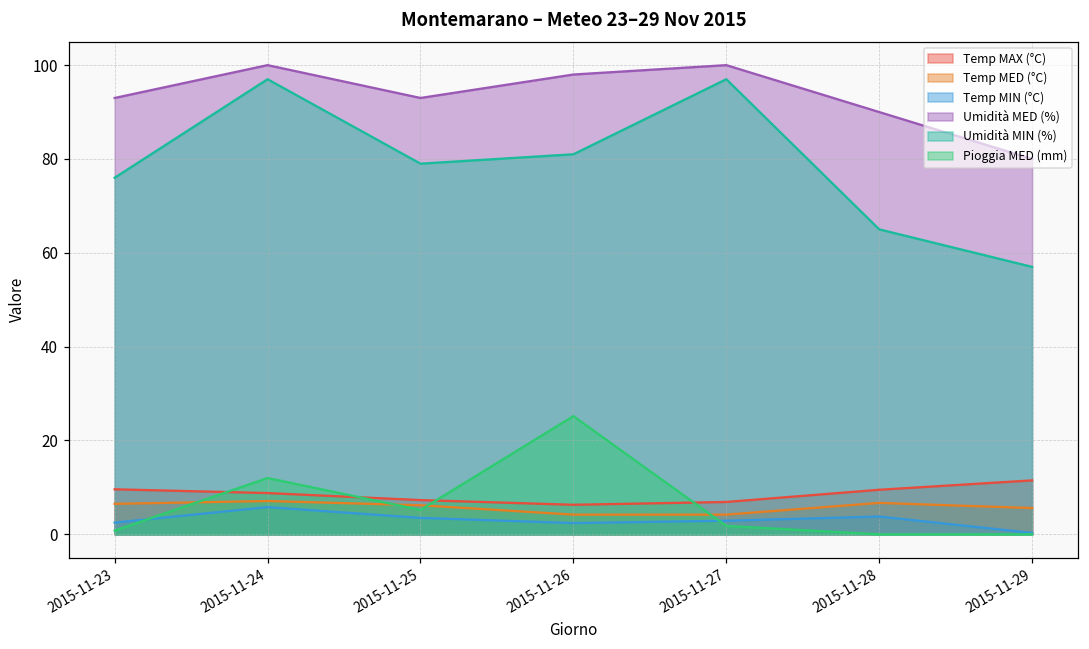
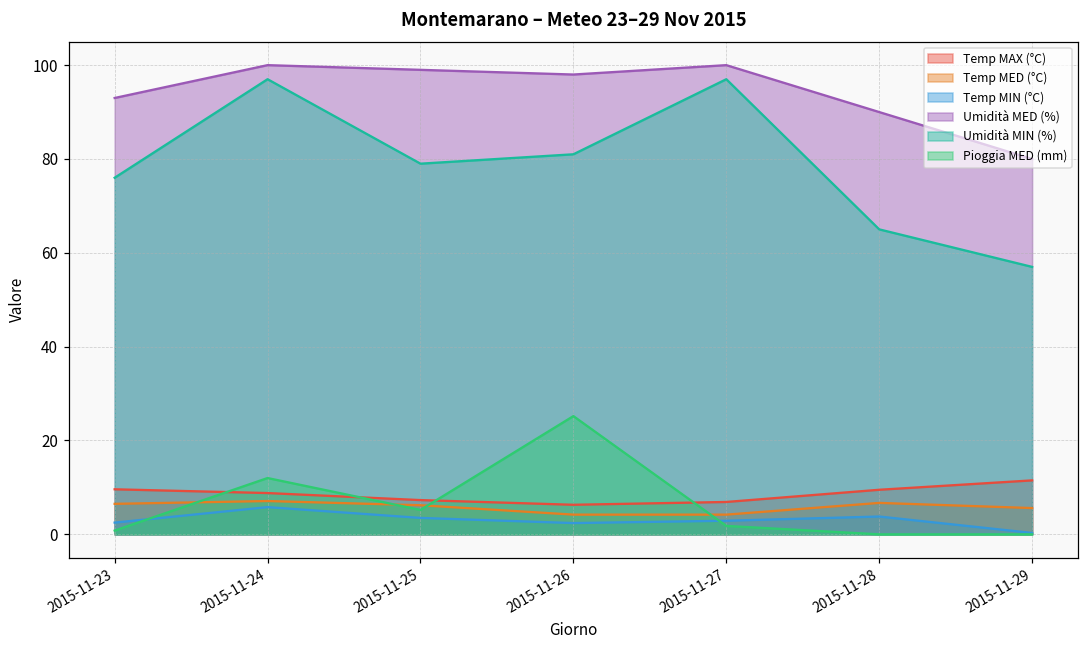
Umidità MED (%), 2015-11-25: 93 -> 99
